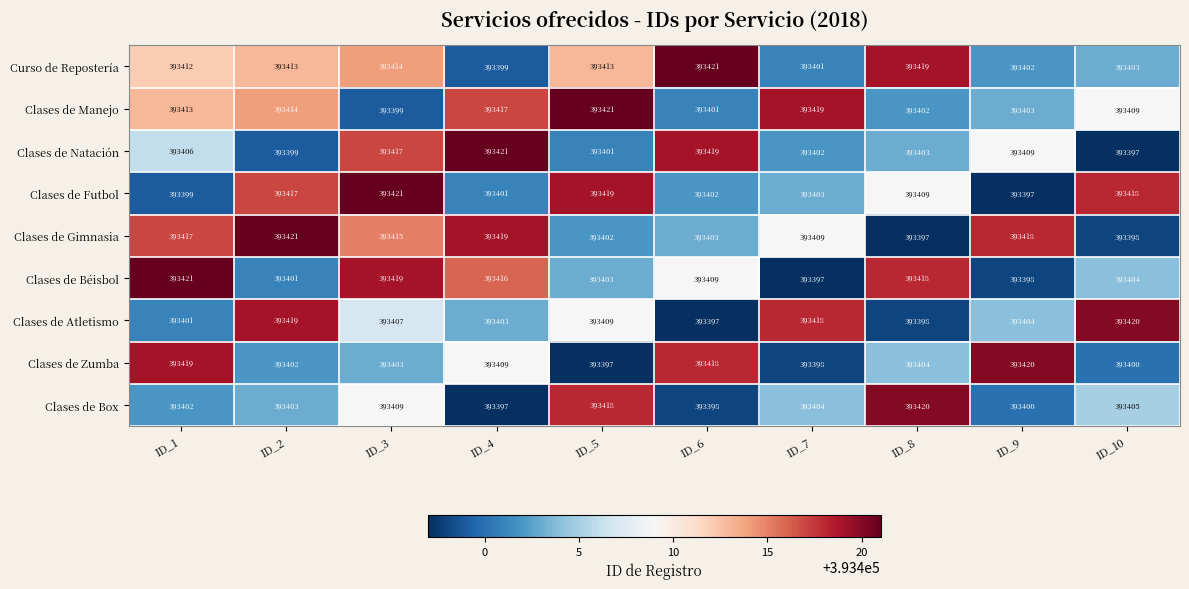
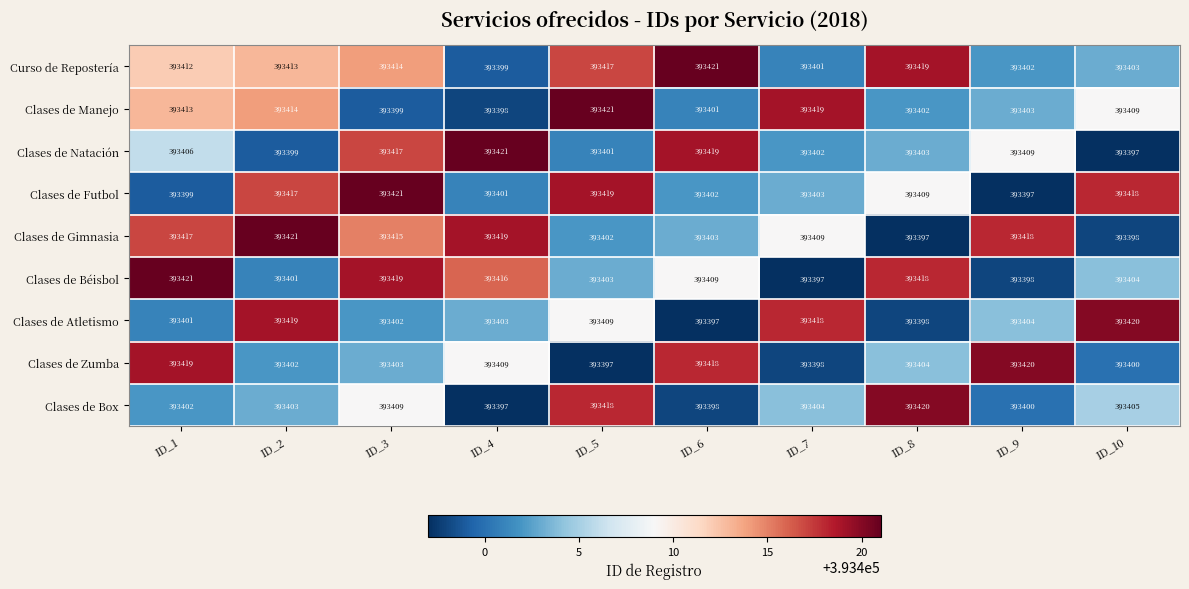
Curso de Repostería, ID_5: 393413 -> 393417
Clases de Manejo, ID_4: 393417 -> 393398
Clases de Atletismo, ID_3: 393407 -> 393402
